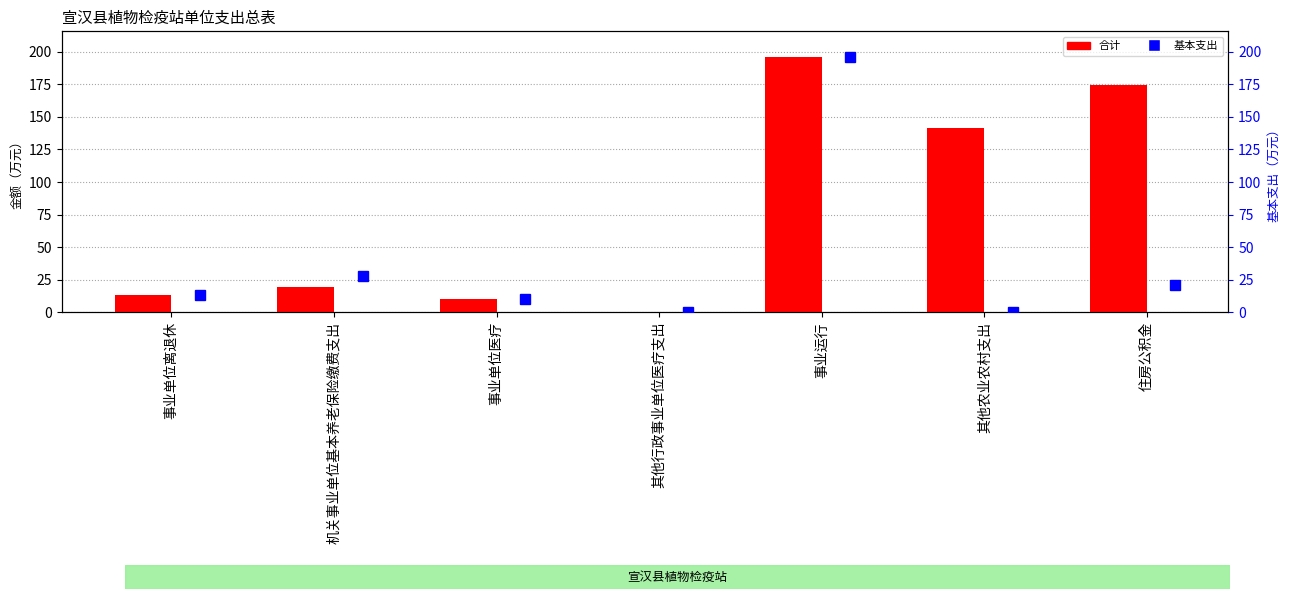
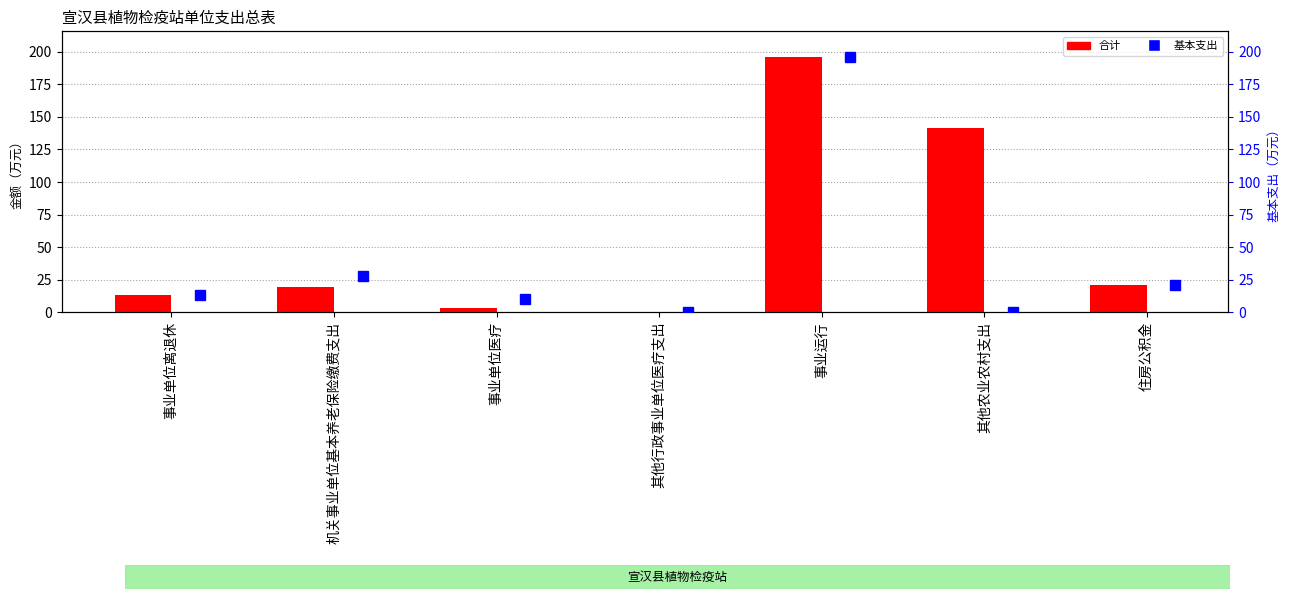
合计, 事业单位医疗: 10 -> 3
合计, 住房公积金: 174 -> 21
